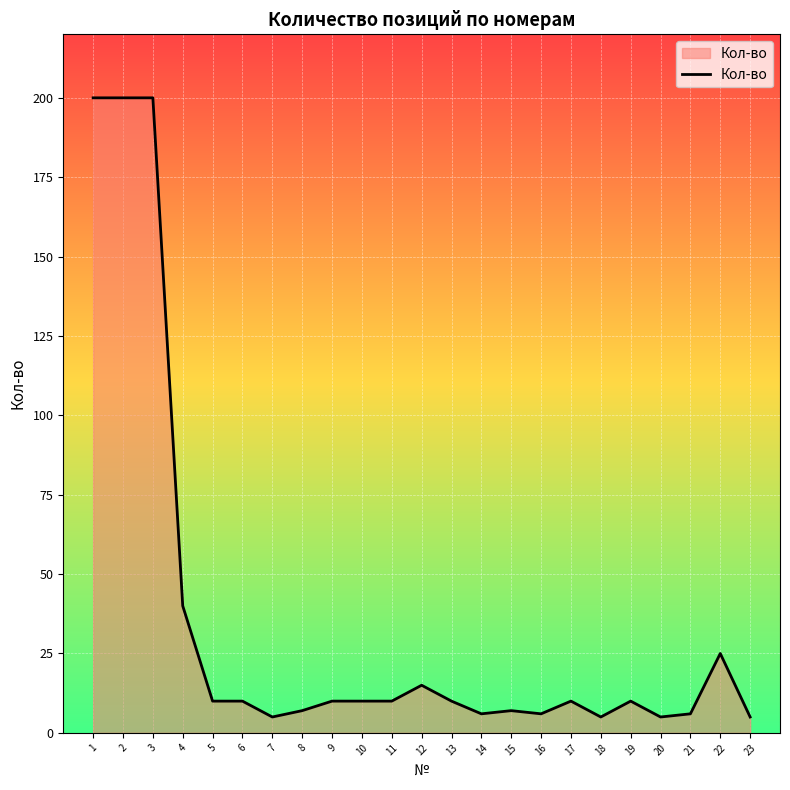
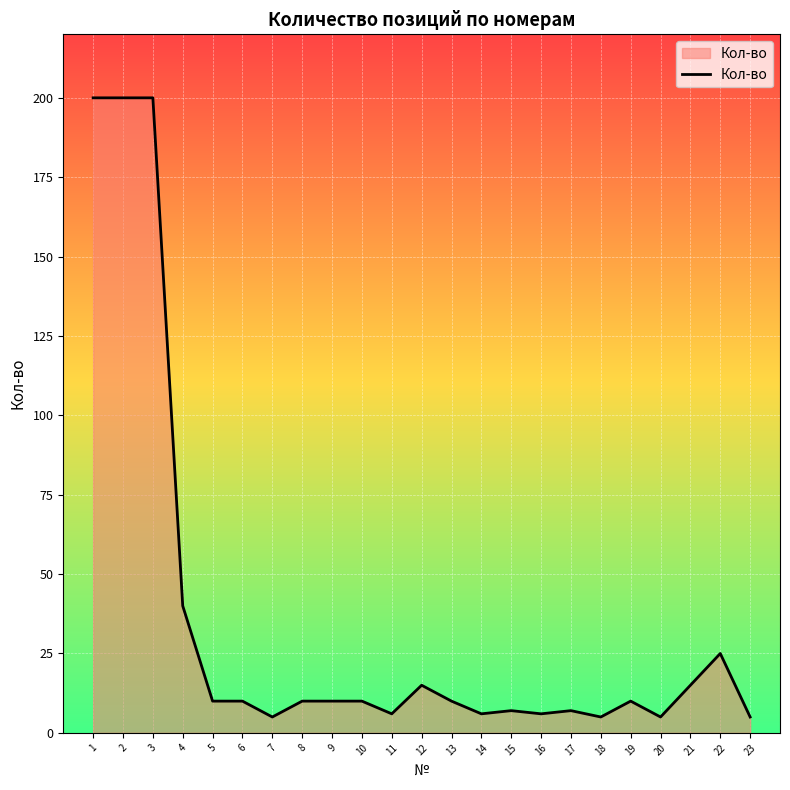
8: 7 -> 10
11: 10 -> 6
17: 10 -> 7
21: 6 -> 15
